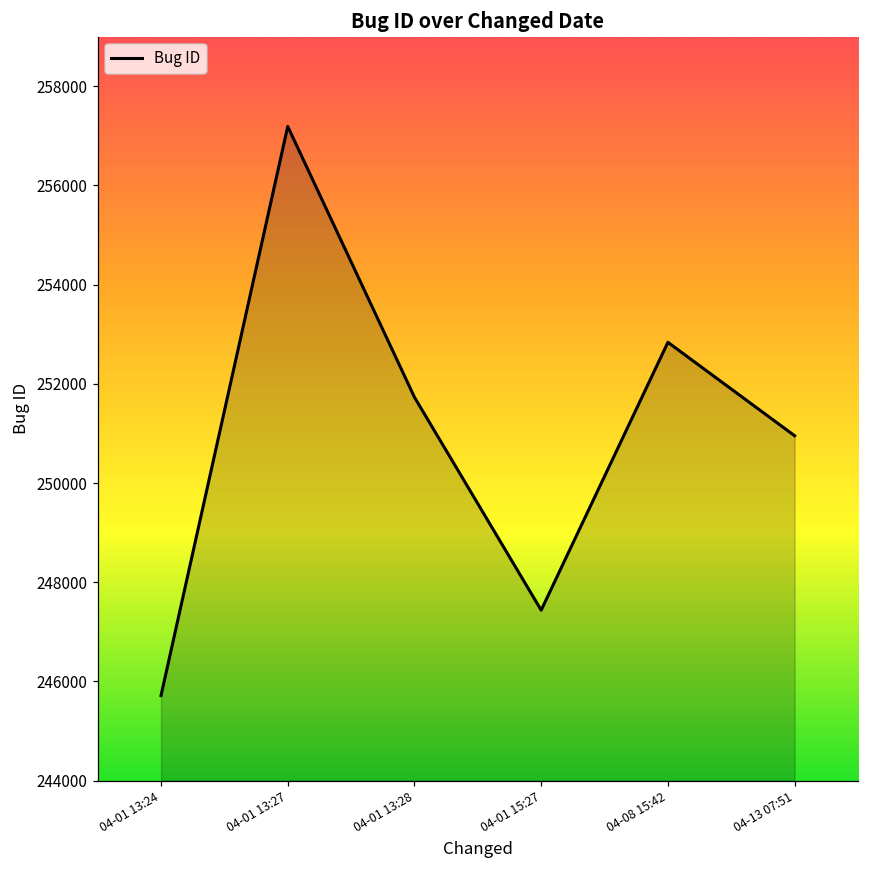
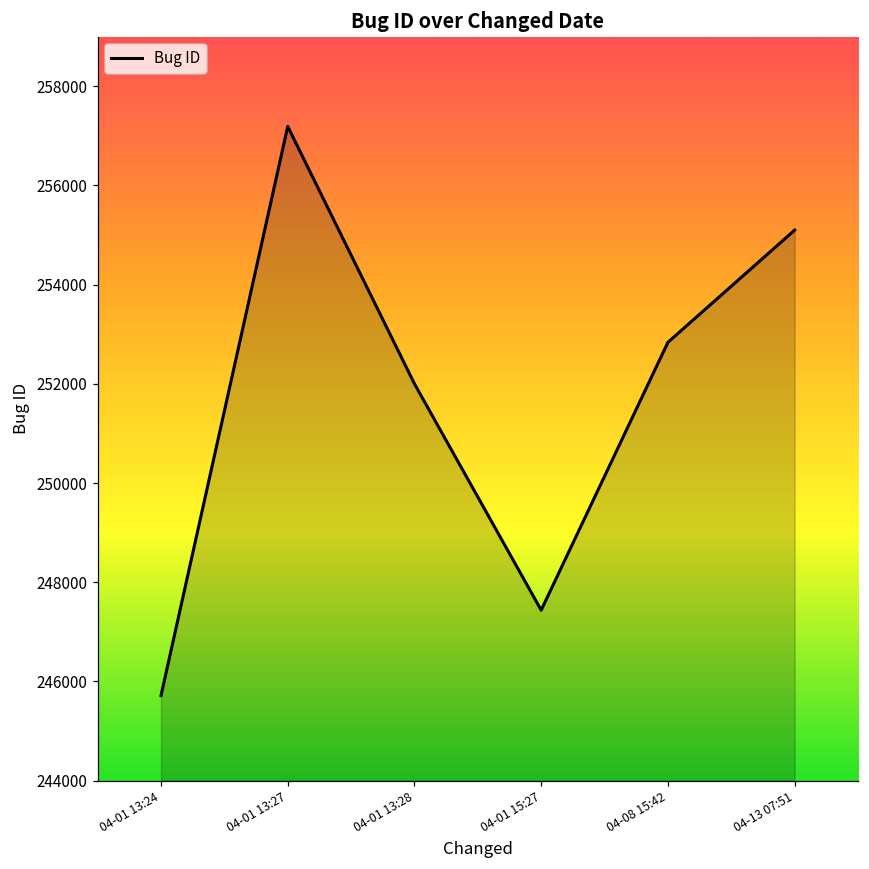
04-01 13:28: 251700 -> 252000
04-13 07:51: 251000 -> 255100
